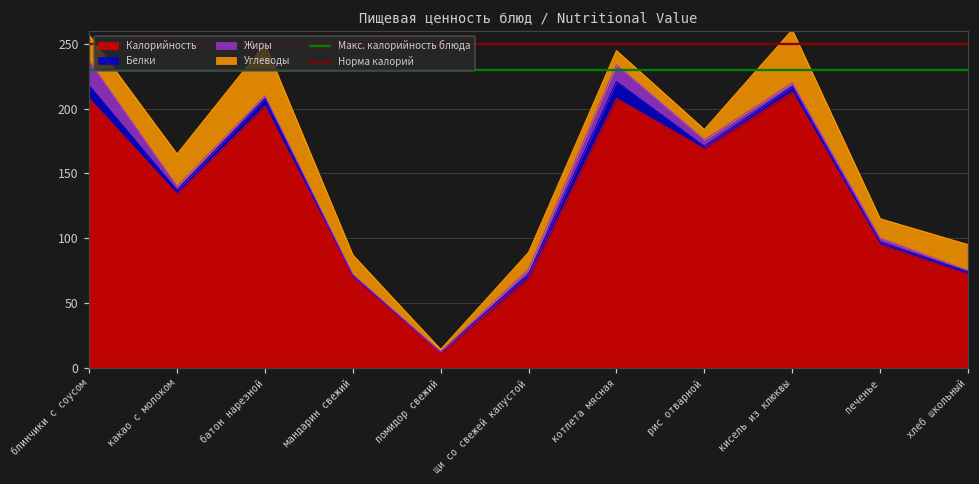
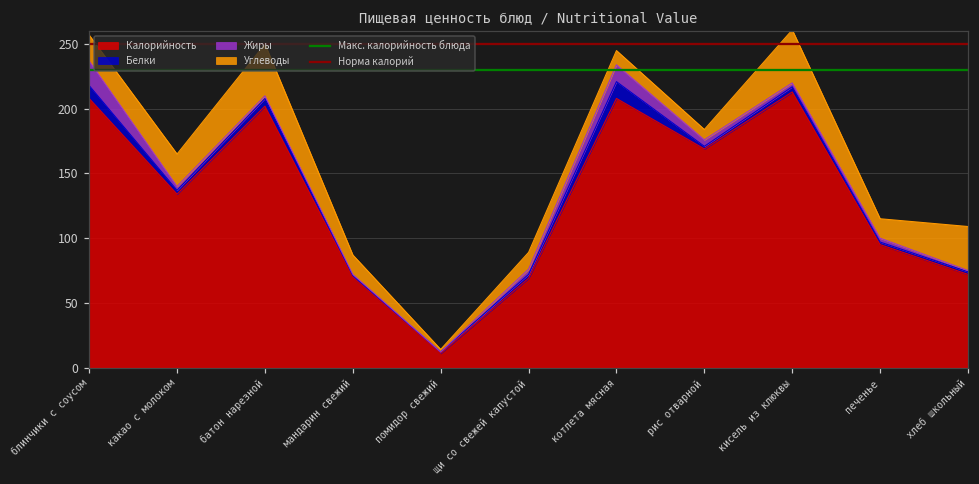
Углеводы, хлеб школьный: 20 -> 34
